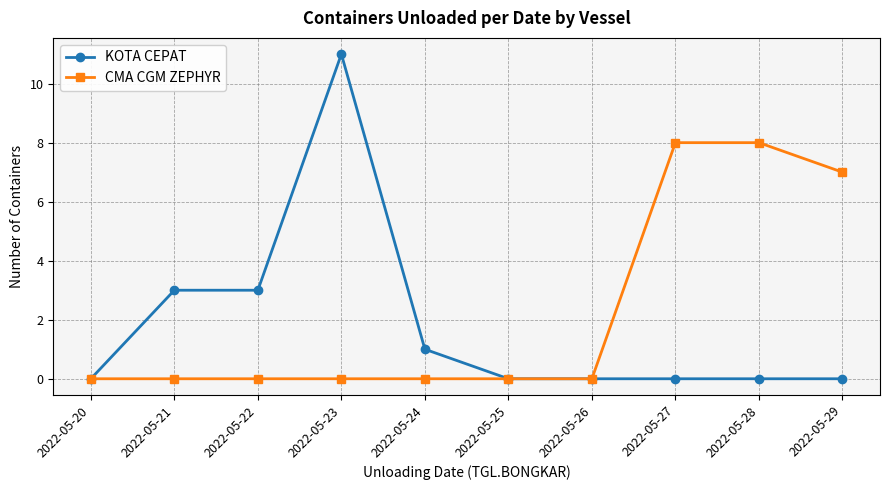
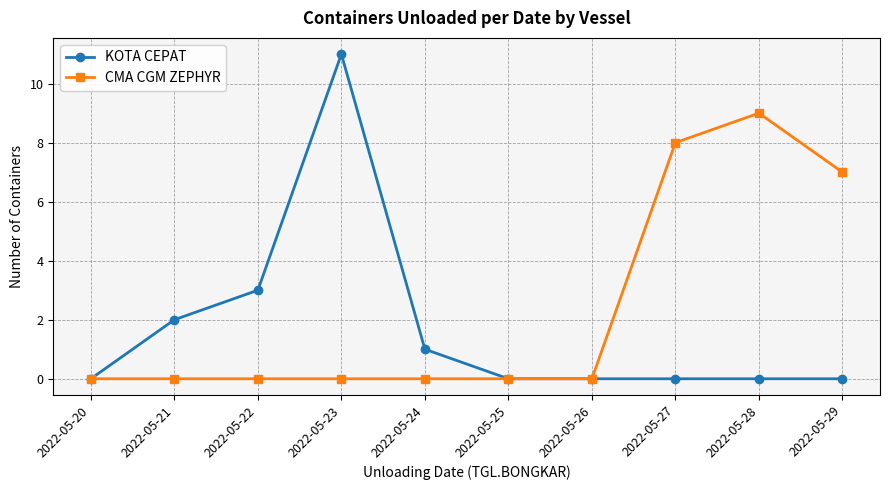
KOTA CEPAT, 2022-05-21: 3 -> 2
CMA CGM ZEPHYR, 2022-05-28: 8 -> 9
